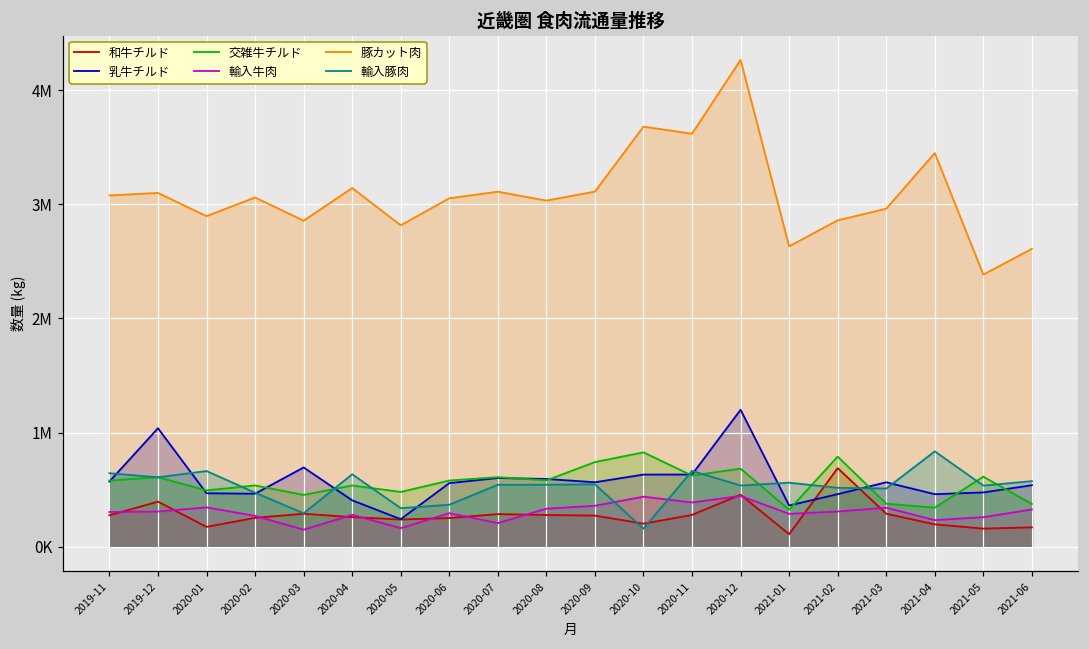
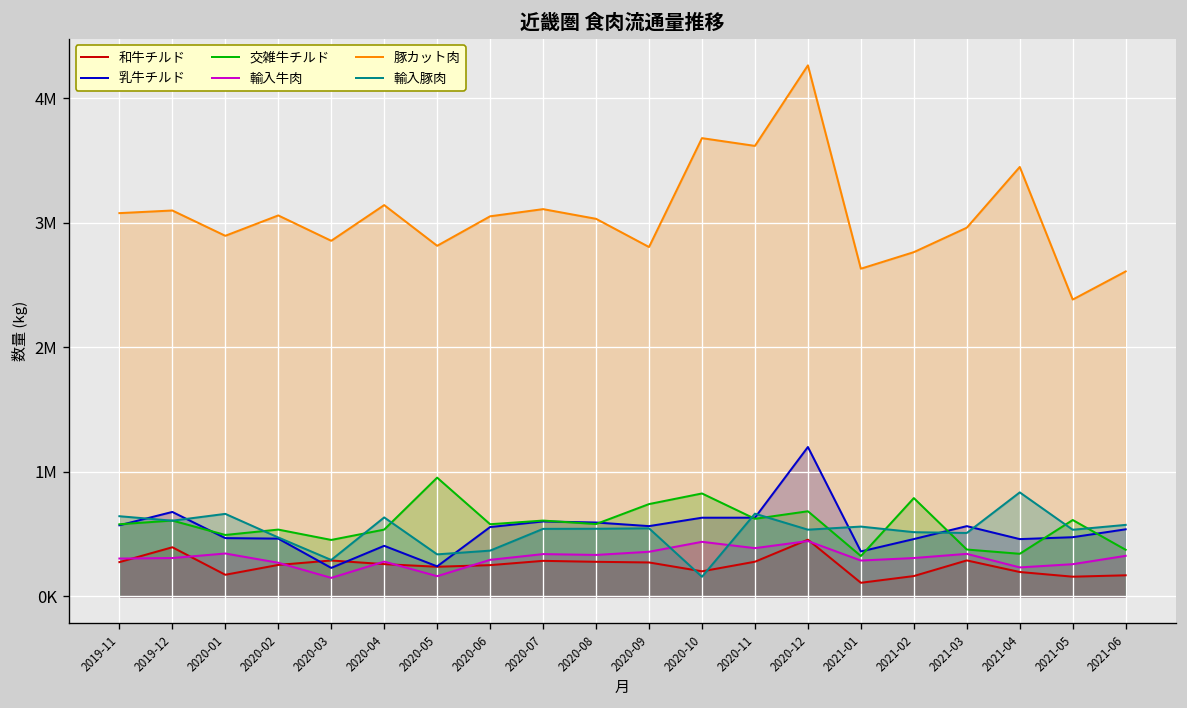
乳牛チルド, 2019-12: 1040000 -> 680000
乳牛チルド, 2020-03: 690000 -> 230000
交雑牛チルド, 2020-05: 480000 -> 950000
輸入牛肉, 2020-07: 210000 -> 340000
豚カット肉, 2020-09: 3110000 -> 2810000
和牛チルド, 2021-02: 690000 -> 160000
豚カット肉, 2021-02: 2860000 -> 2770000
